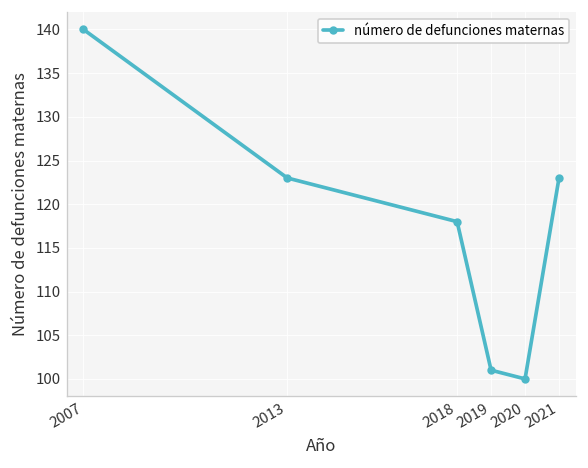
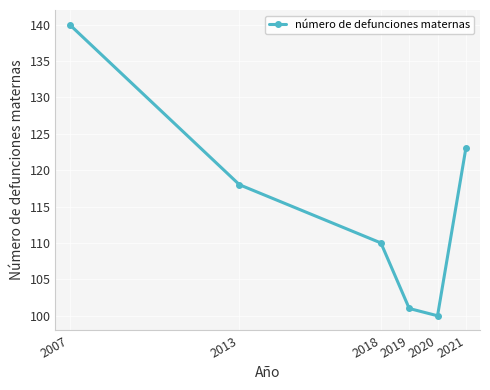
2013: 123 -> 118
2018: 118 -> 110
